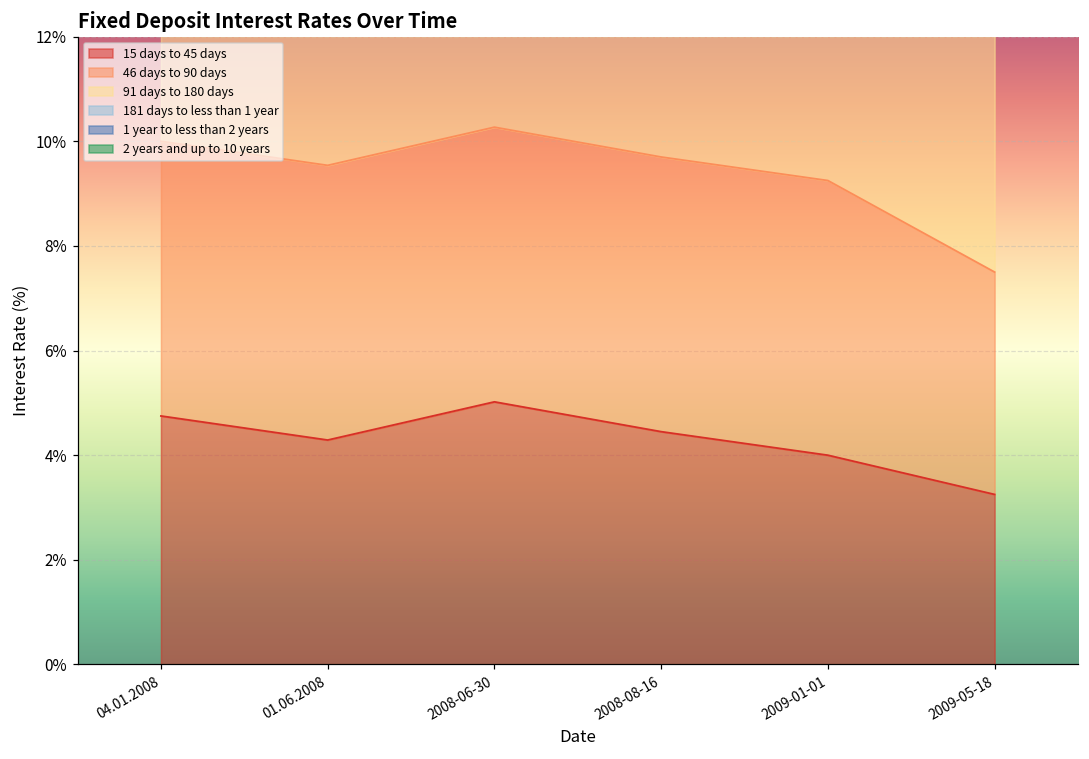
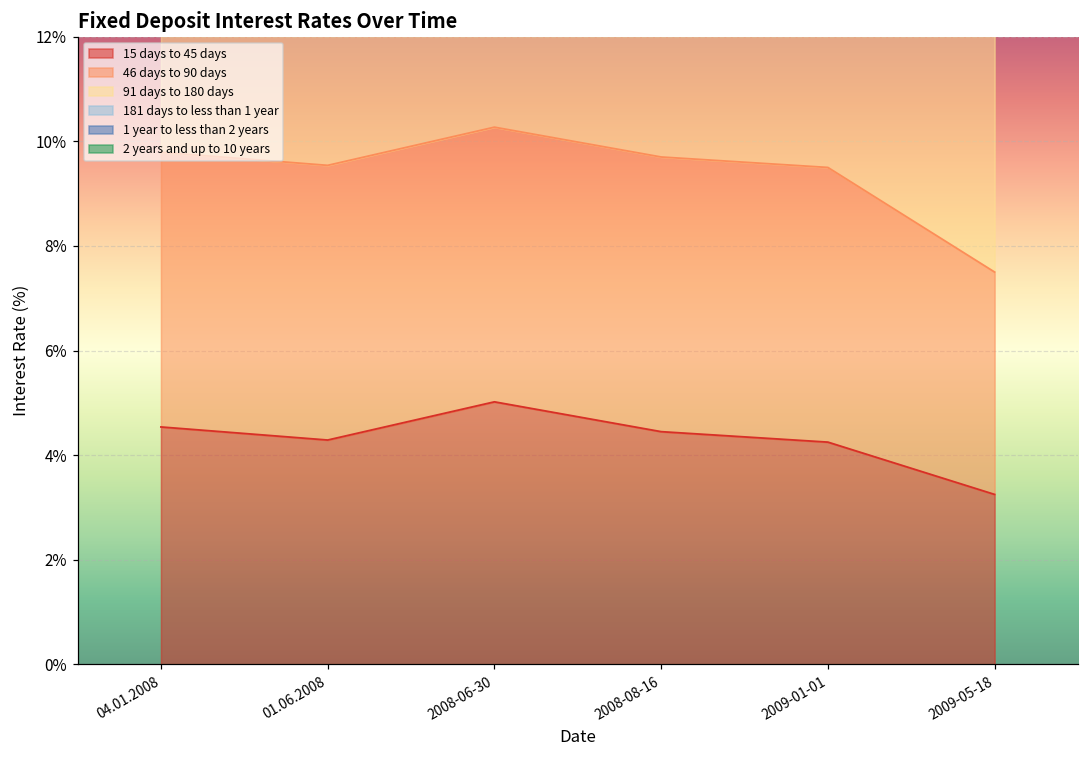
15 days to 45 days, 04.01.2008: 4.8% -> 4.5%
15 days to 45 days, 2009-01-01: 4.0% -> 4.3%
